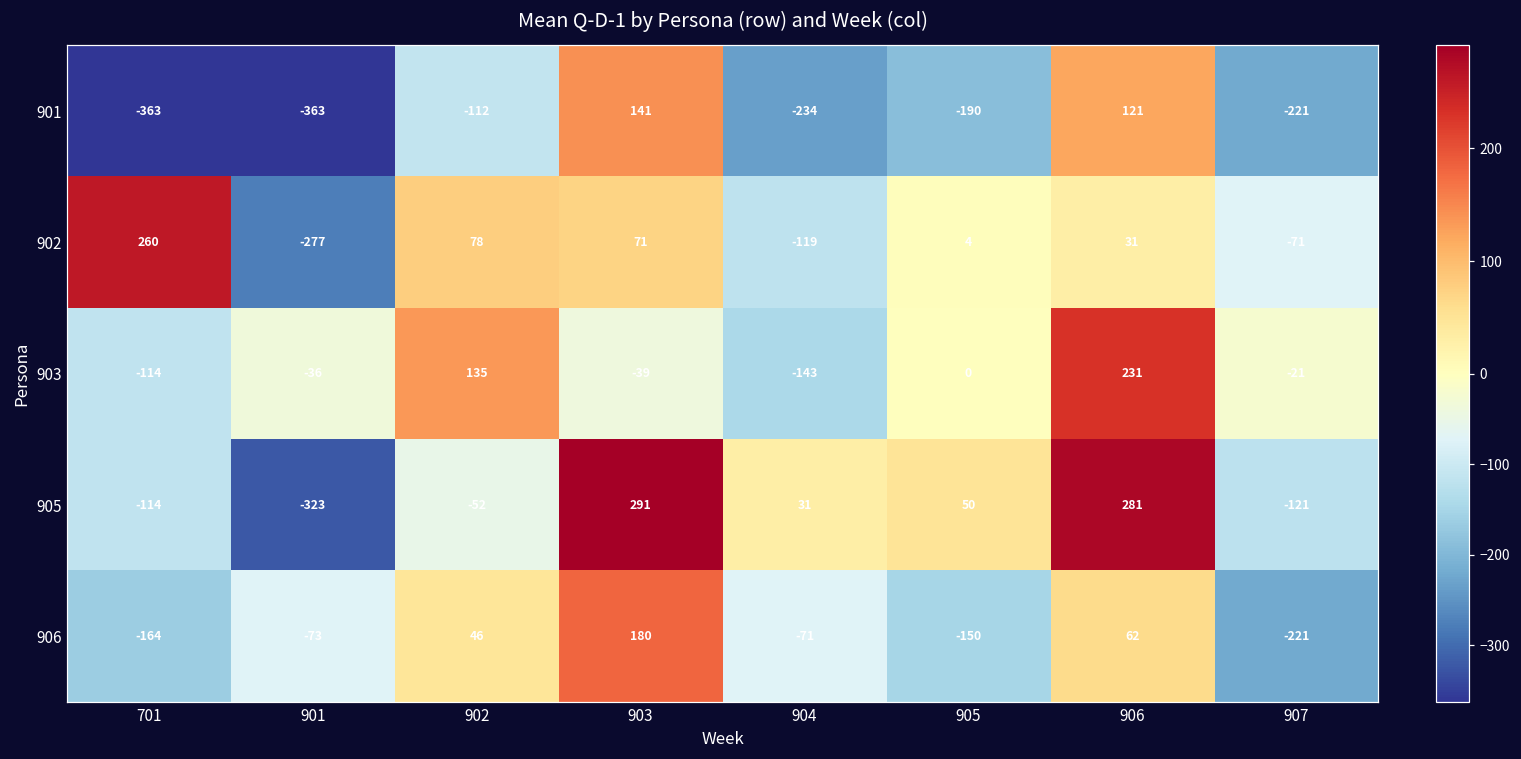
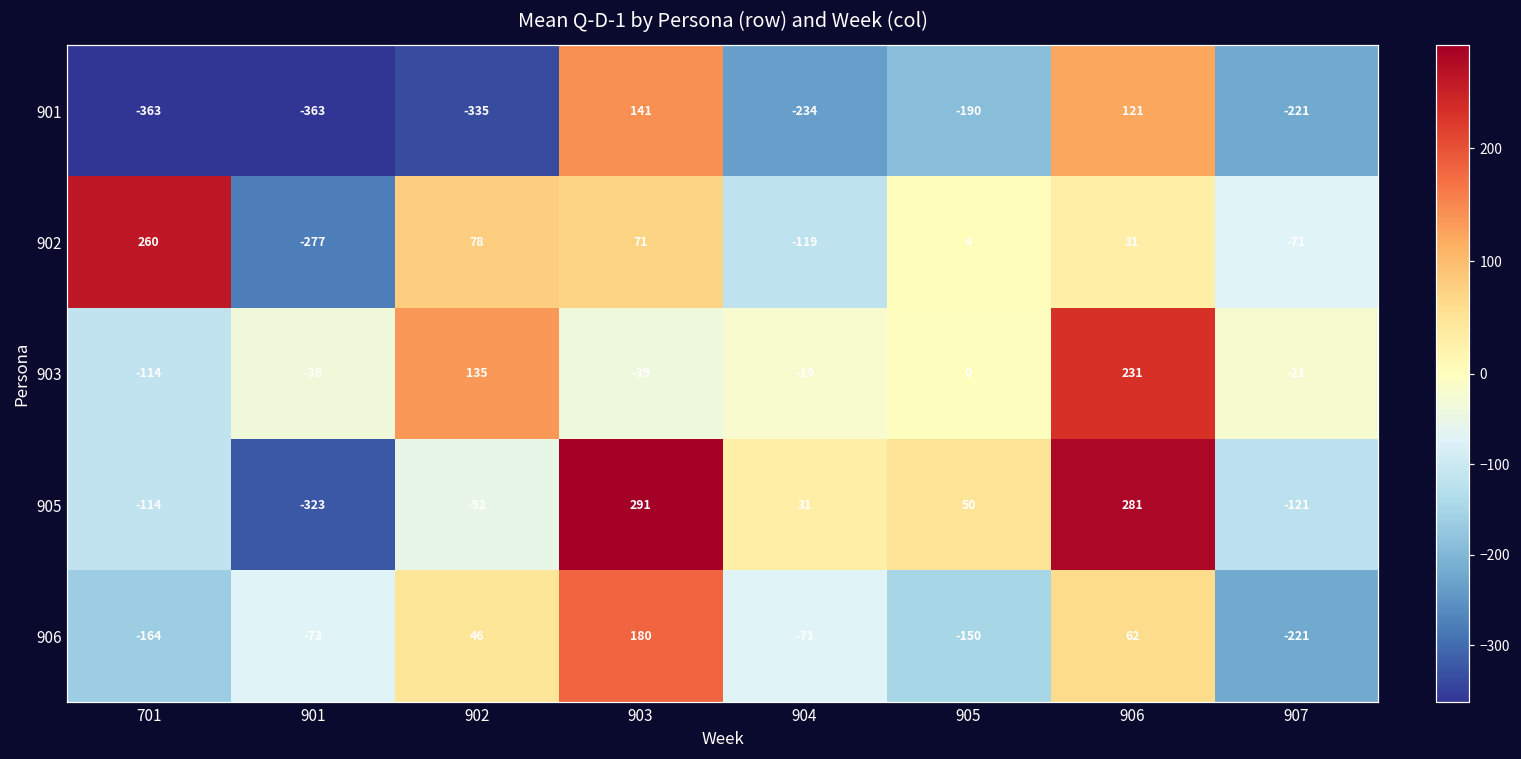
901, 902: -112 -> -335
903, 904: -143 -> -19
